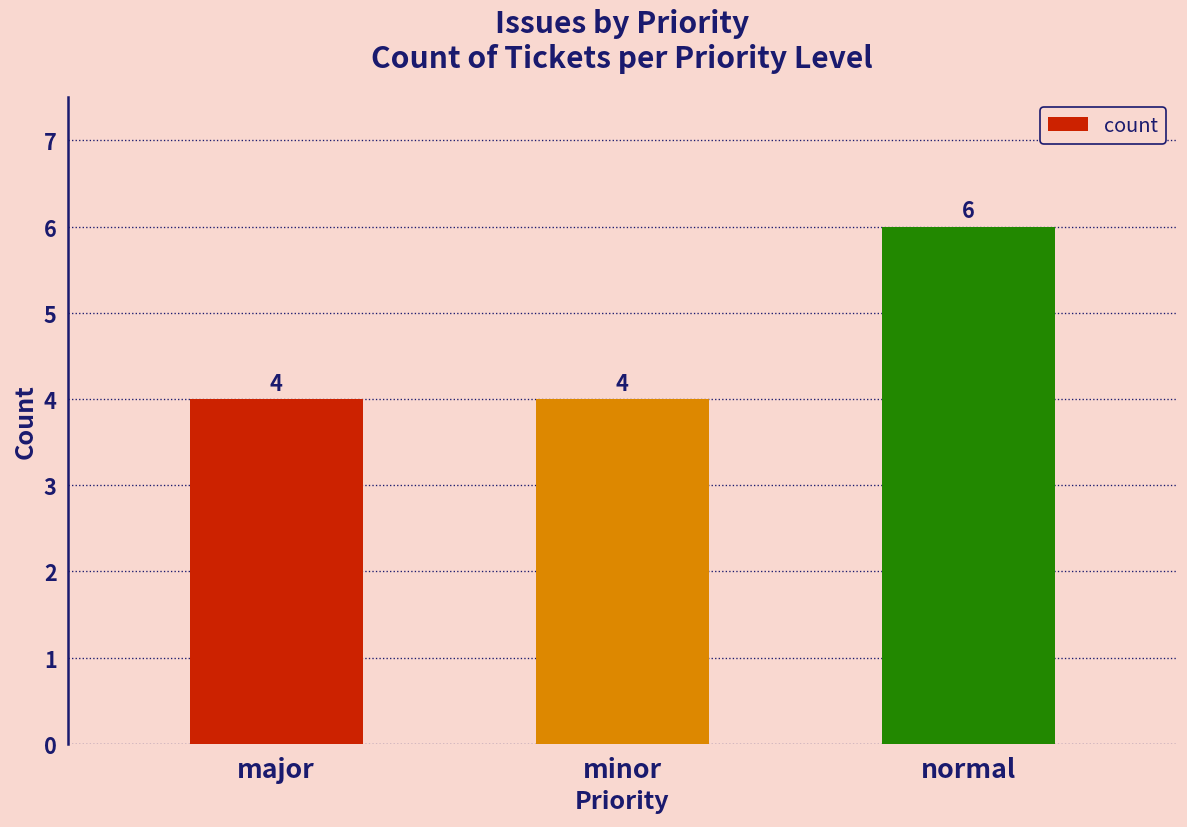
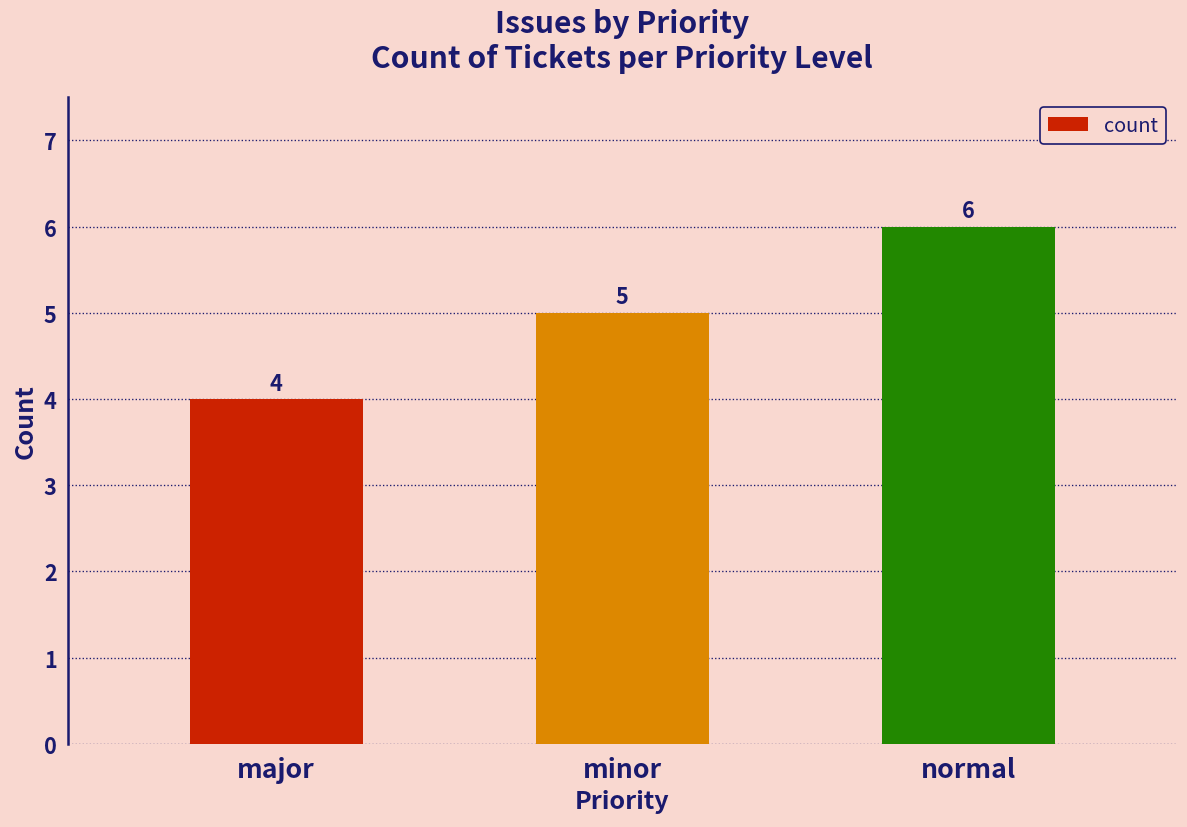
minor: 4 -> 5
